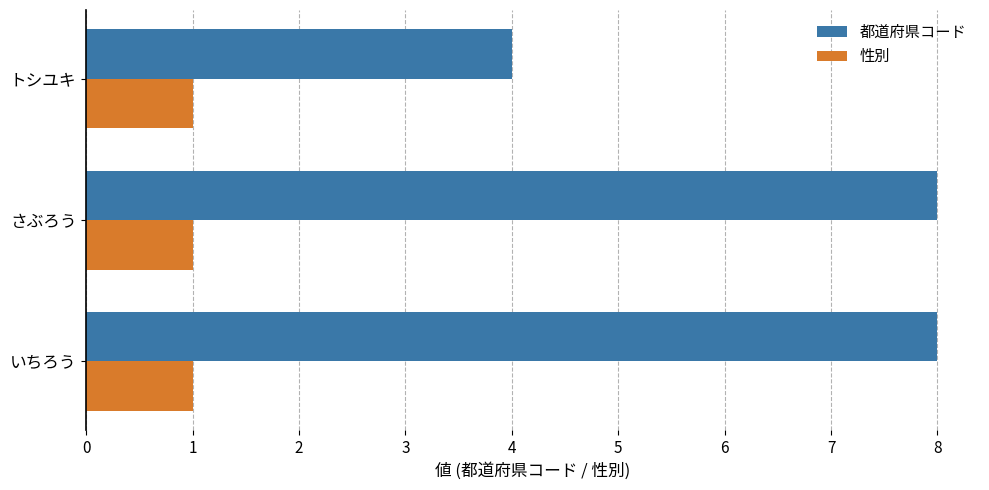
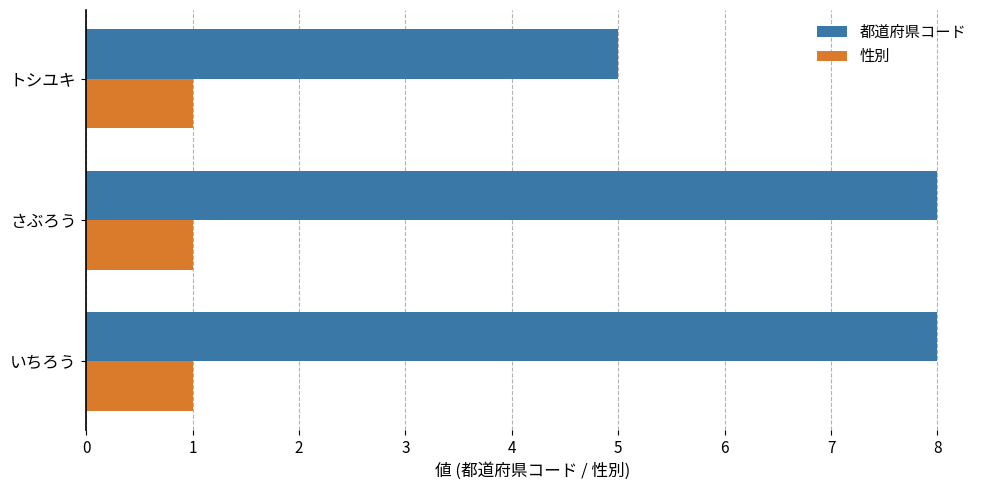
都道府県コード, トシユキ: 4 -> 5
